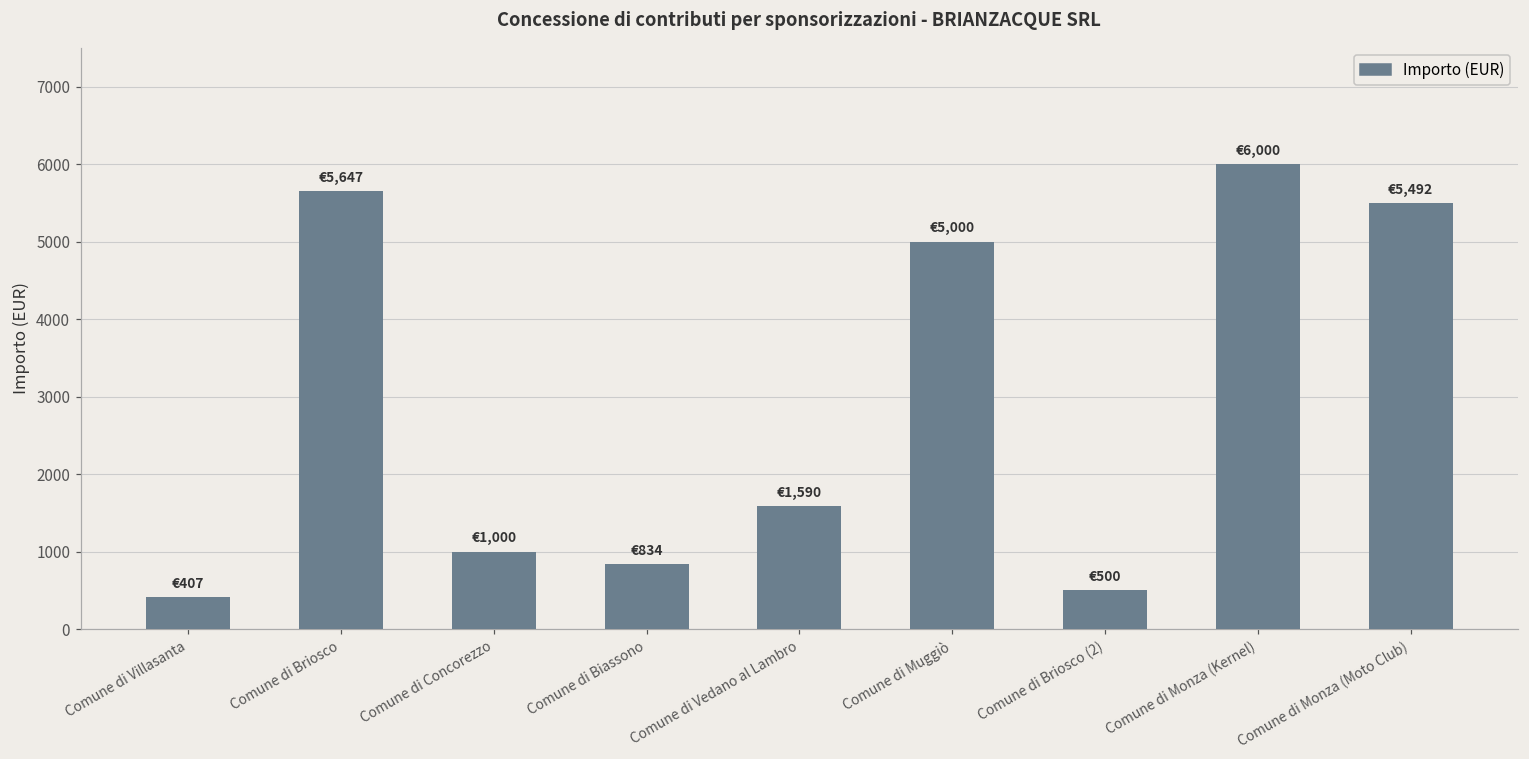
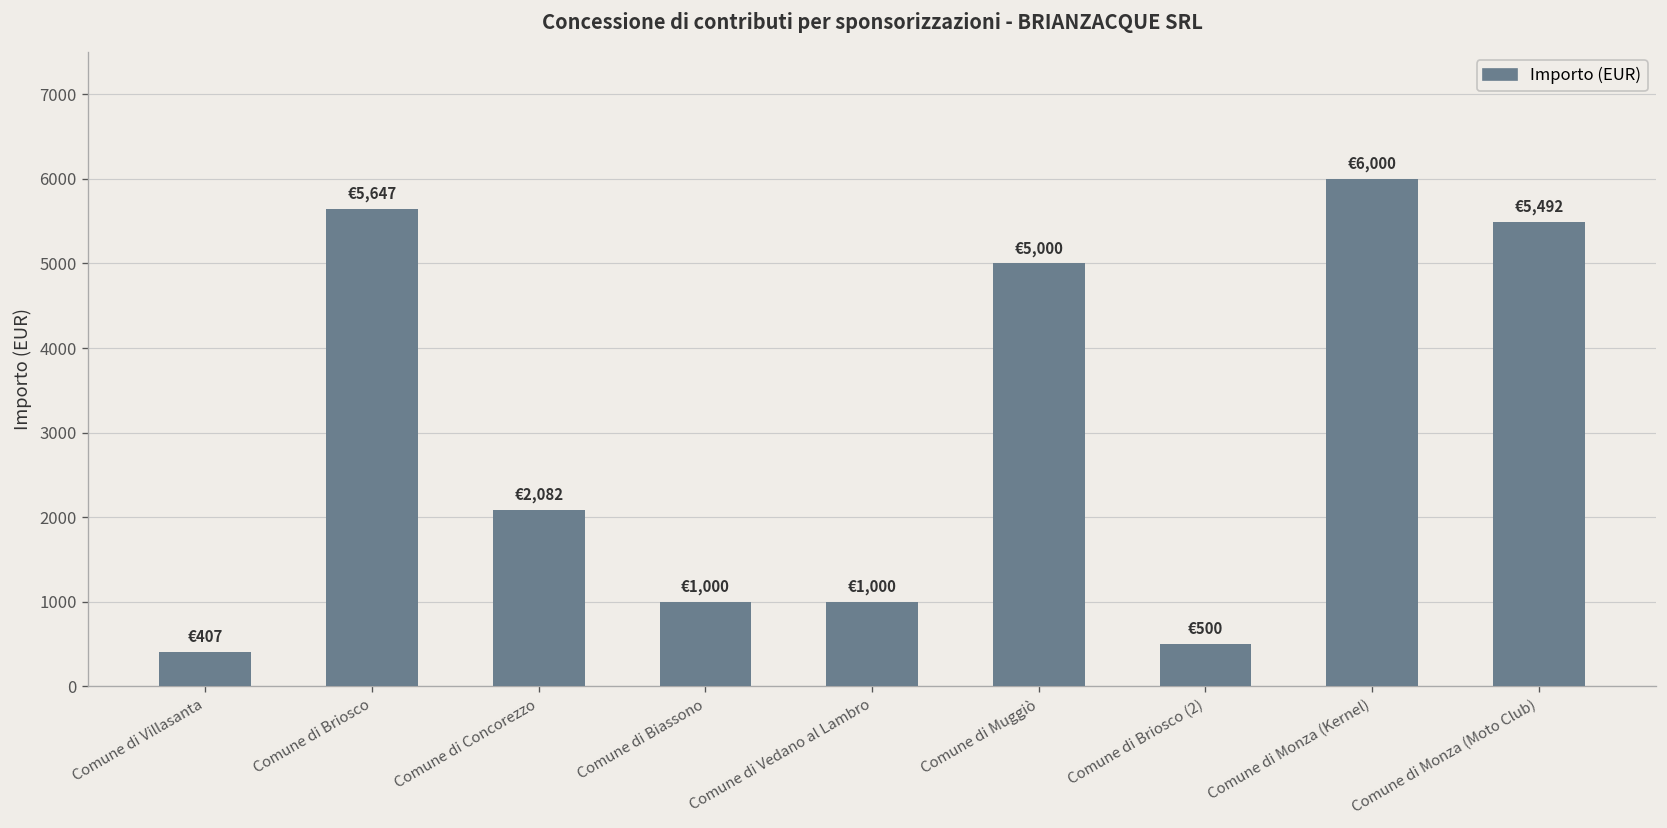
Comune di Concorezzo: €1,000 -> €2,082
Comune di Biassono: €834 -> €1,000
Comune di Vedano al Lambro: €1,590 -> €1,000
